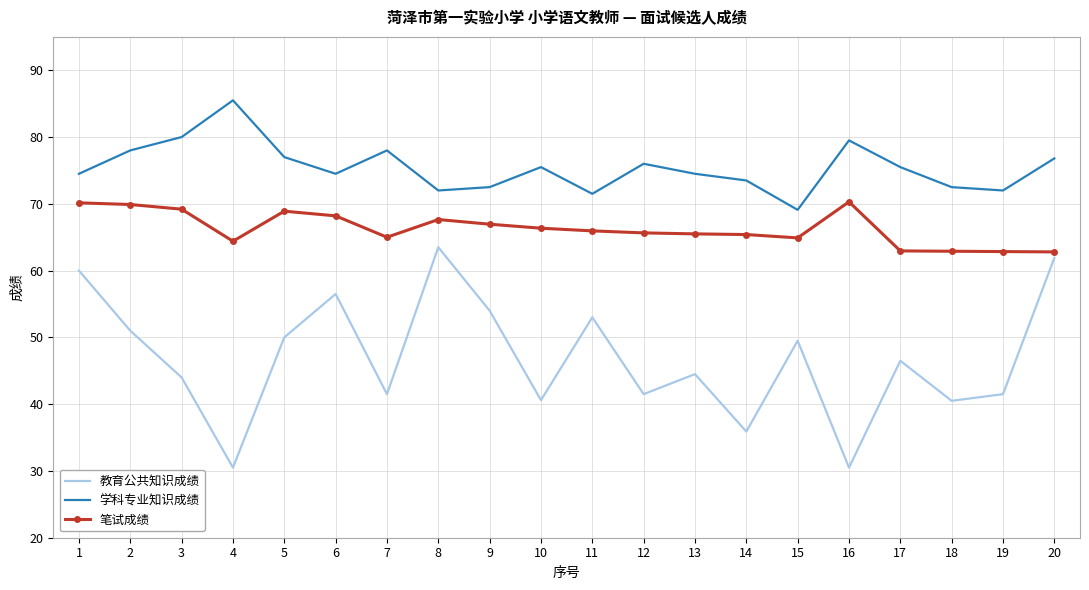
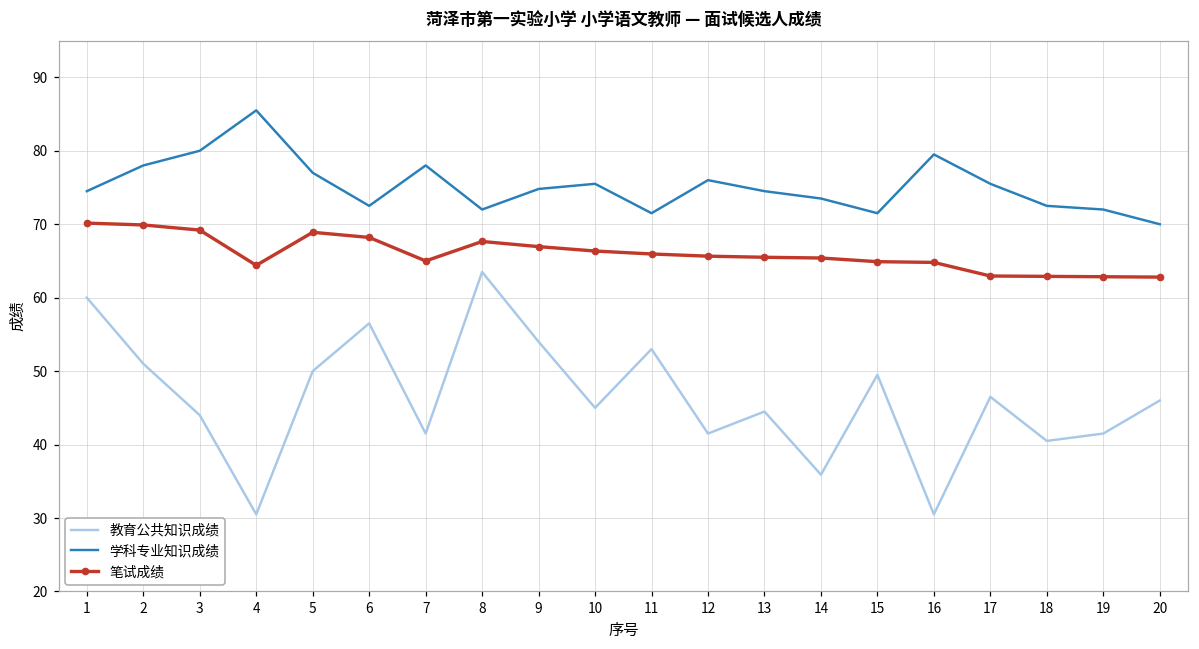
学科专业知识成绩, 6: 75 -> 73
学科专业知识成绩, 9: 73 -> 75
教育公共知识成绩, 10: 41 -> 45
学科专业知识成绩, 15: 69 -> 72
笔试成绩, 16: 70 -> 65
教育公共知识成绩, 20: 62 -> 46
学科专业知识成绩, 20: 77 -> 70
